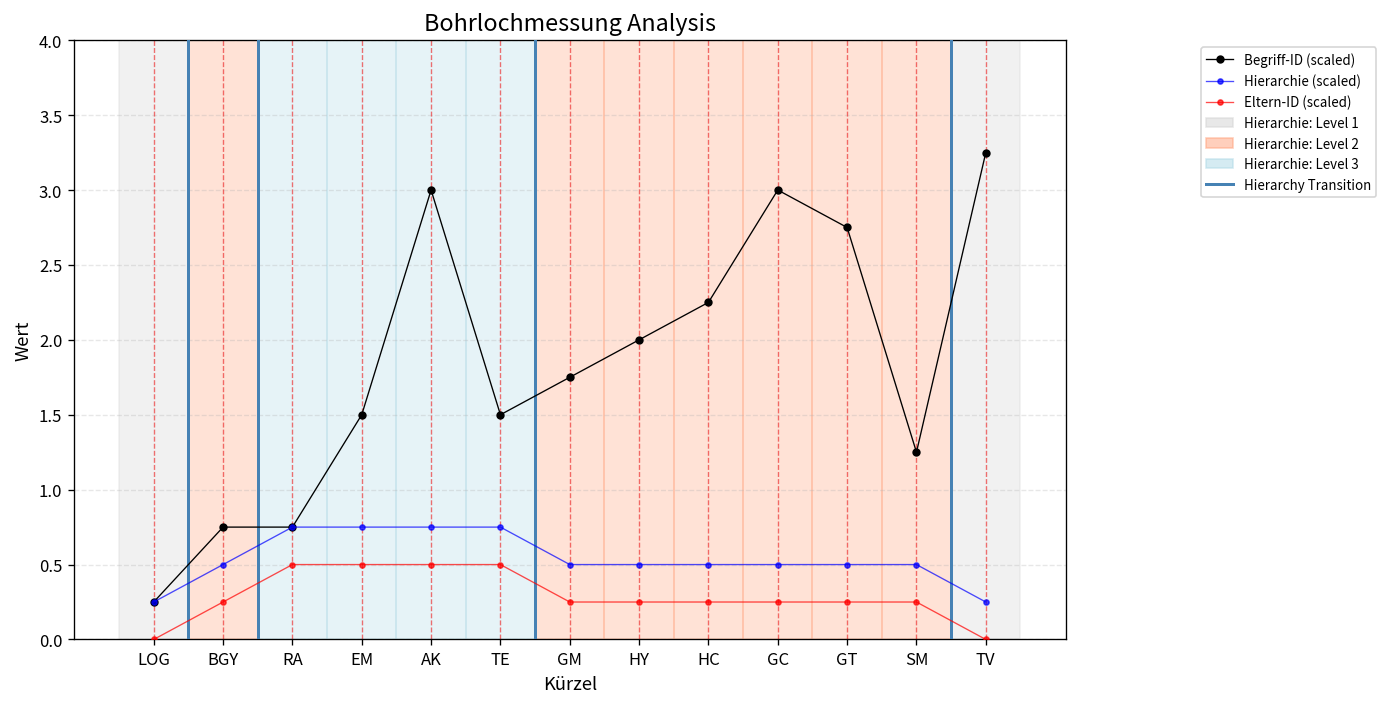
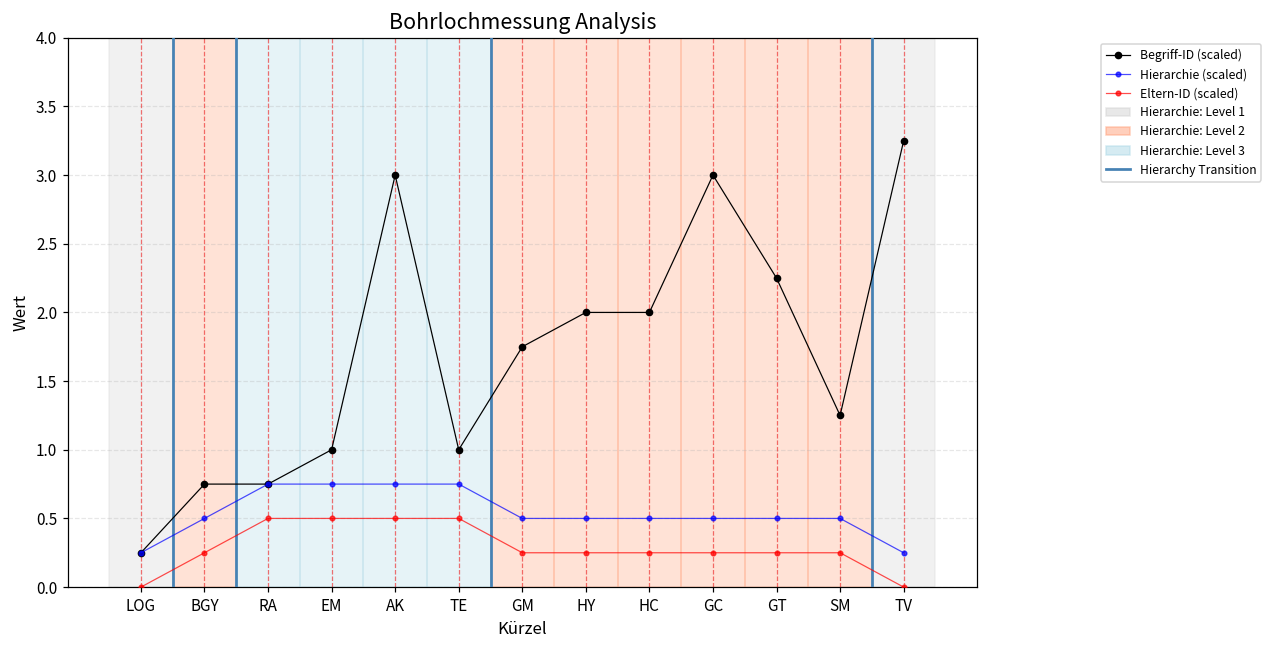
Begriff-ID (scaled), EM: 1.50 -> 1.00
Begriff-ID (scaled), TE: 1.50 -> 1.00
Begriff-ID (scaled), HC: 2.25 -> 2.00
Begriff-ID (scaled), GT: 2.75 -> 2.25
